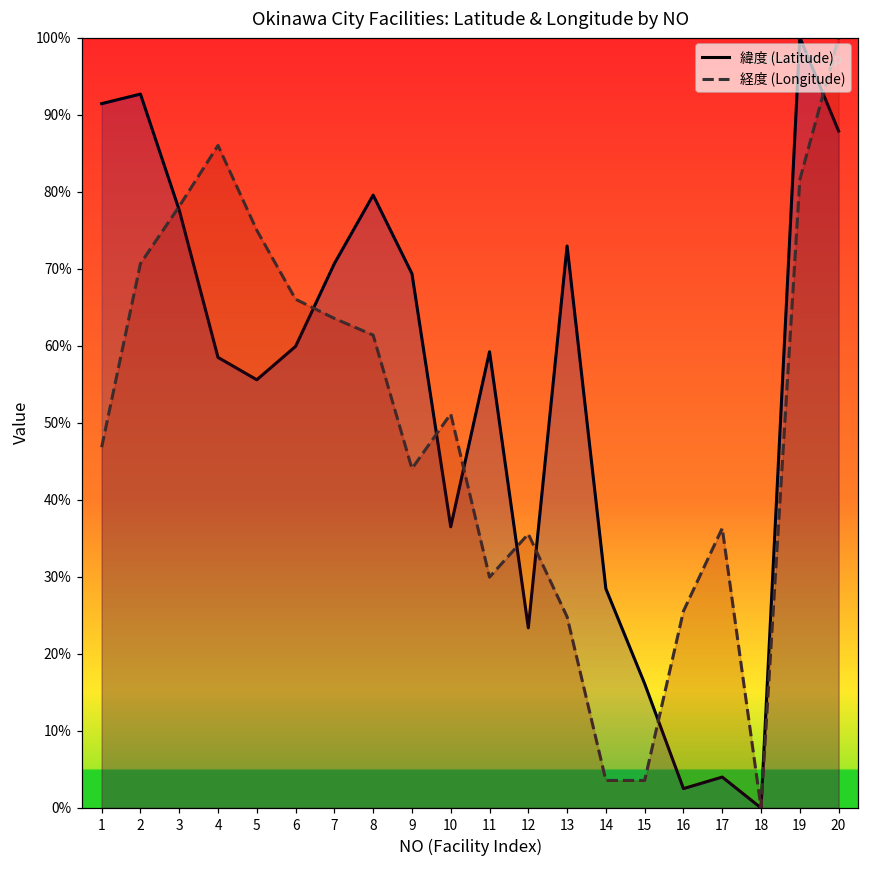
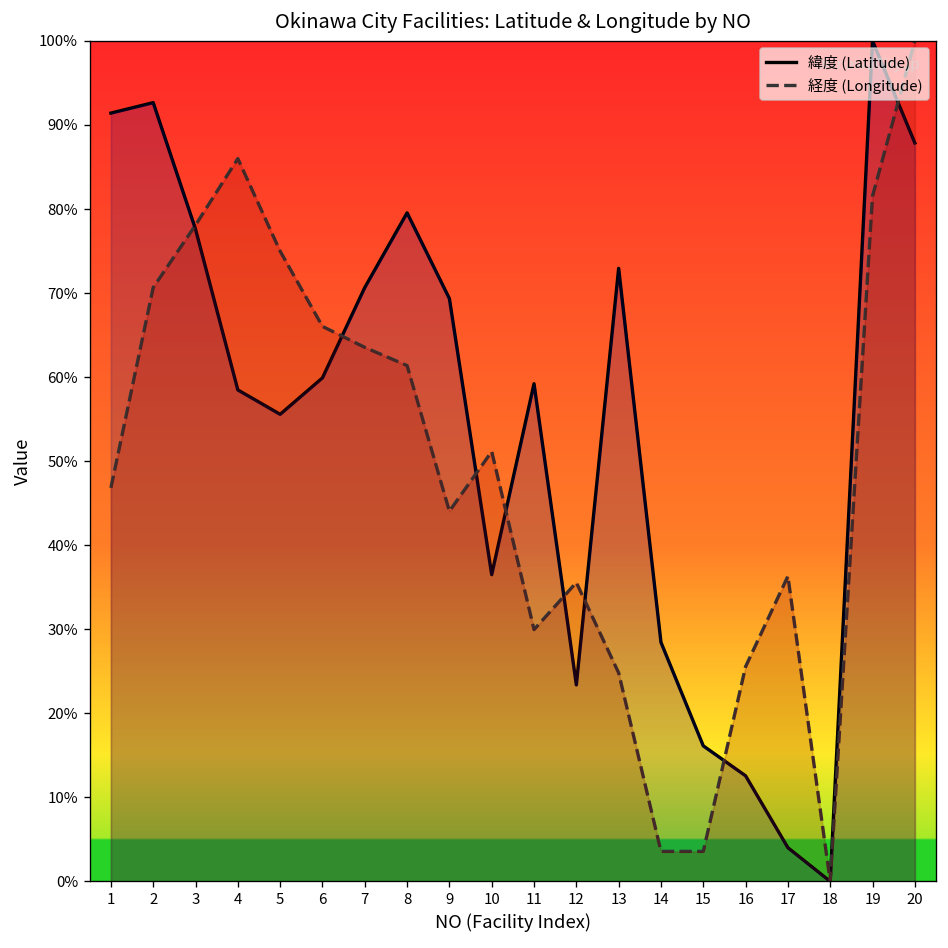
緯度 (Latitude), 16: 3% -> 13%
